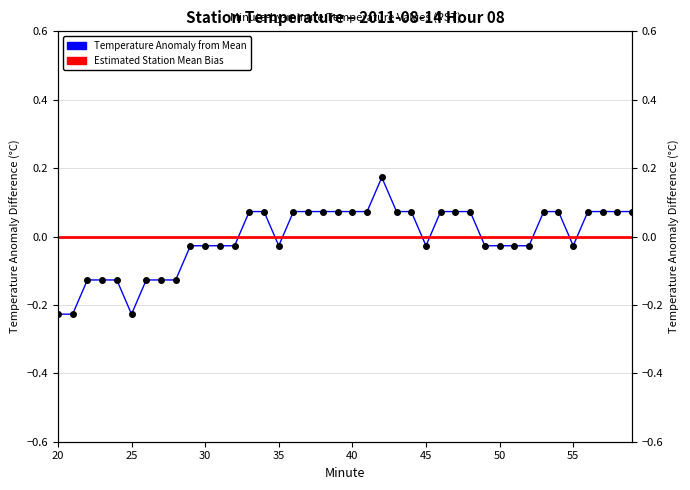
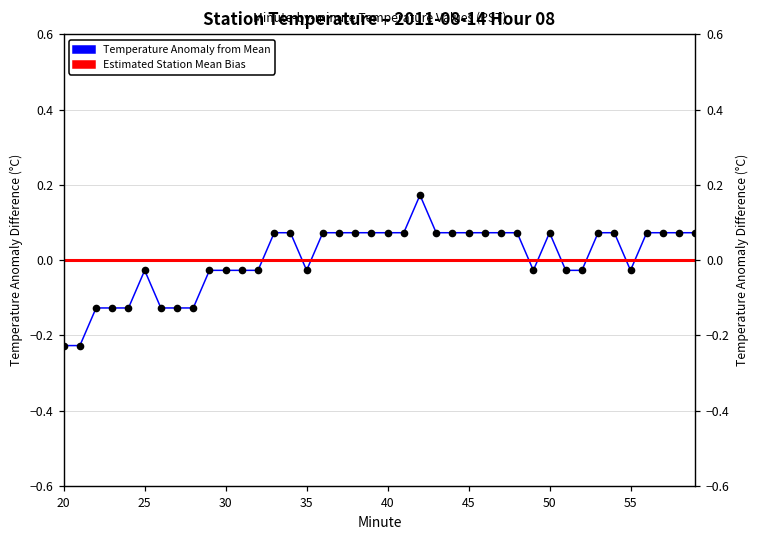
25: -0.23 -> -0.03
45: -0.03 -> 0.07
50: -0.03 -> 0.07
